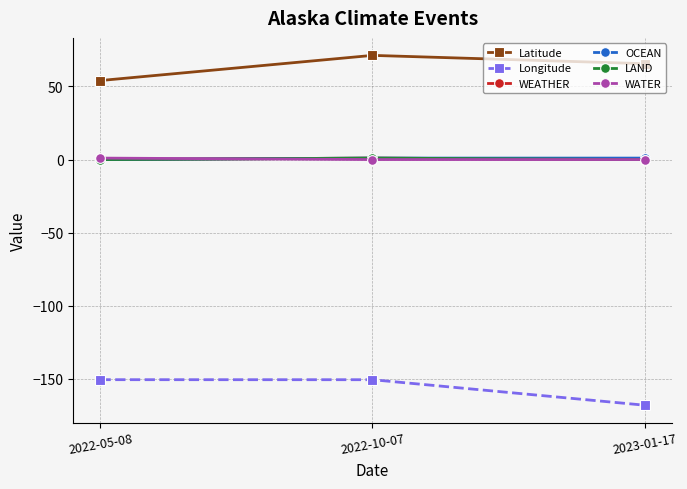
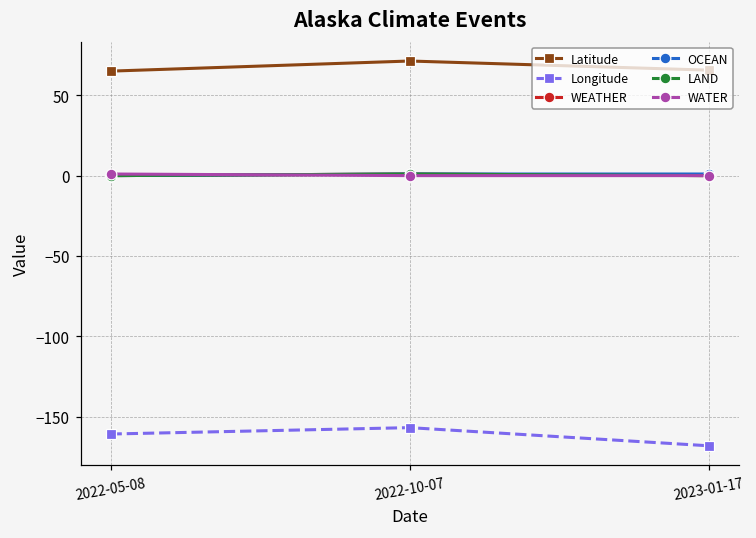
Latitude, 2022-05-08: 54 -> 65
Longitude, 2022-05-08: -151 -> -161
Longitude, 2022-10-07: -151 -> -157
